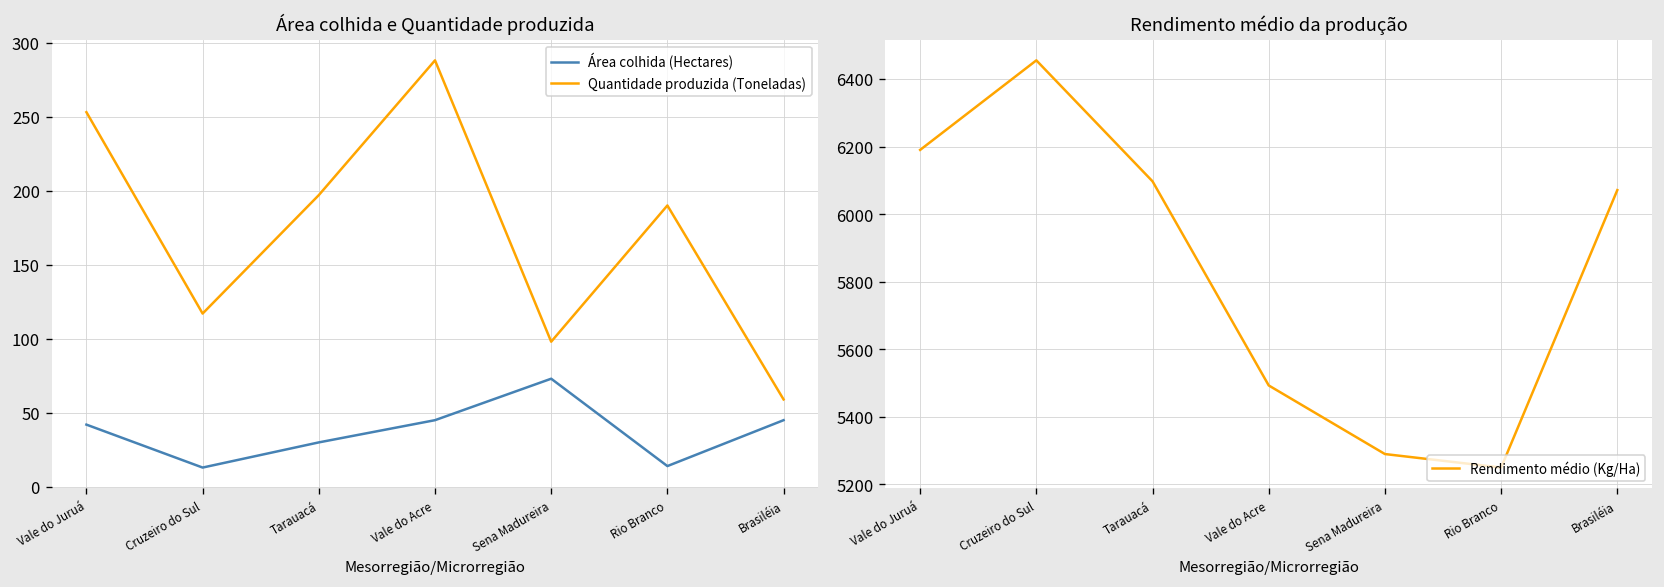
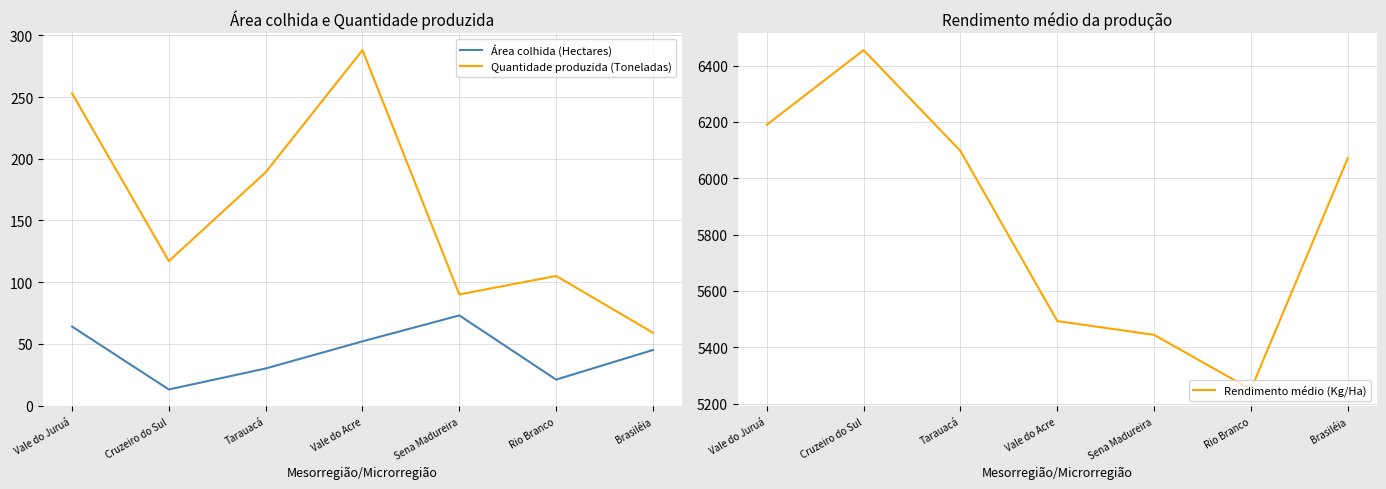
Área colhida e Quantidade produzida, Área colhida (Hectares), Vale do Juruá: 42 -> 64
Área colhida e Quantidade produzida, Quantidade produzida (Toneladas), Tarauacá: 197 -> 189
Área colhida e Quantidade produzida, Área colhida (Hectares), Vale do Acre: 45 -> 52
Área colhida e Quantidade produzida, Quantidade produzida (Toneladas), Sena Madureira: 98 -> 90
Área colhida e Quantidade produzida, Área colhida (Hectares), Rio Branco: 14 -> 21
Área colhida e Quantidade produzida, Quantidade produzida (Toneladas), Rio Branco: 190 -> 105
Rendimento médio da produção, Sena Madureira: 5290 -> 5440
